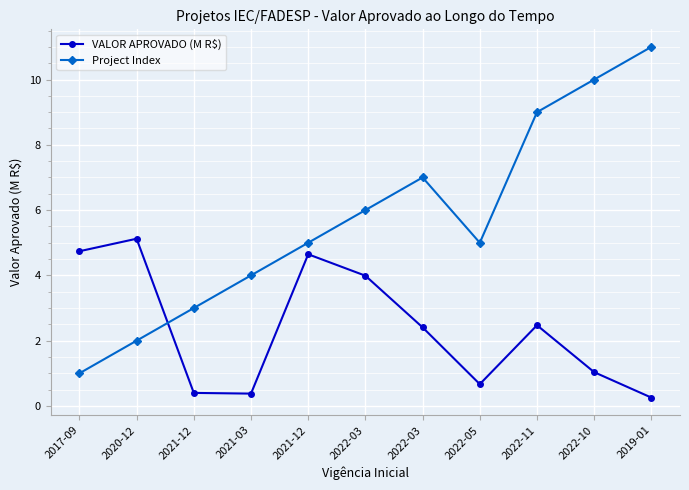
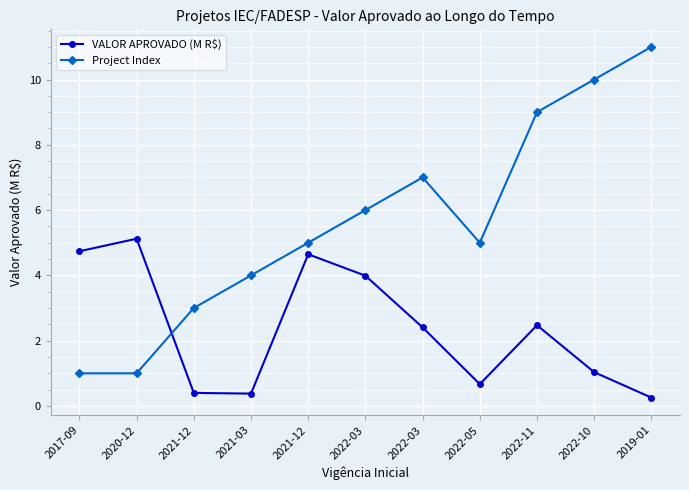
Project Index, 2020-12: 2 -> 1
